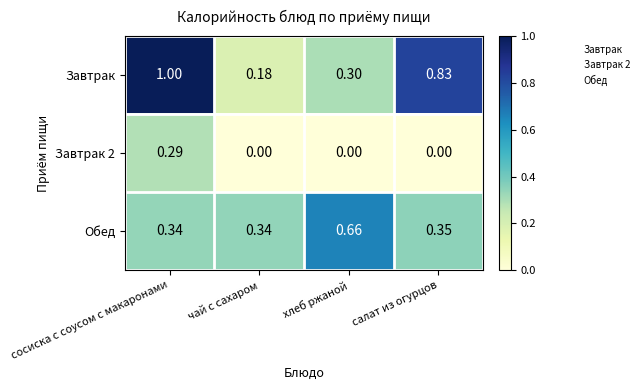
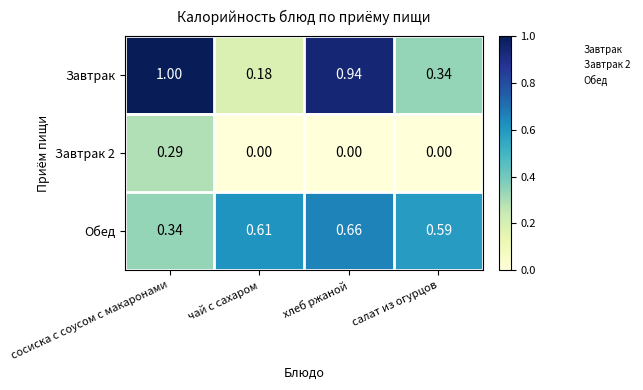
Завтрак, хлеб ржаной: 0.30 -> 0.94
Завтрак, салат из огурцов: 0.83 -> 0.34
Обед, чай с сахаром: 0.34 -> 0.61
Обед, салат из огурцов: 0.35 -> 0.59
